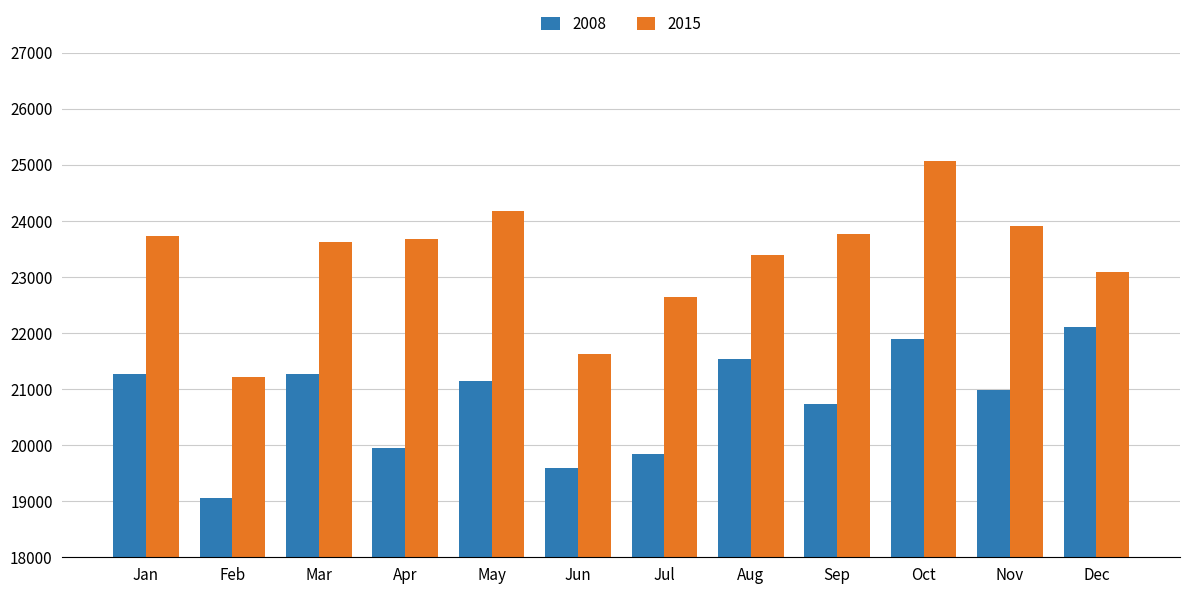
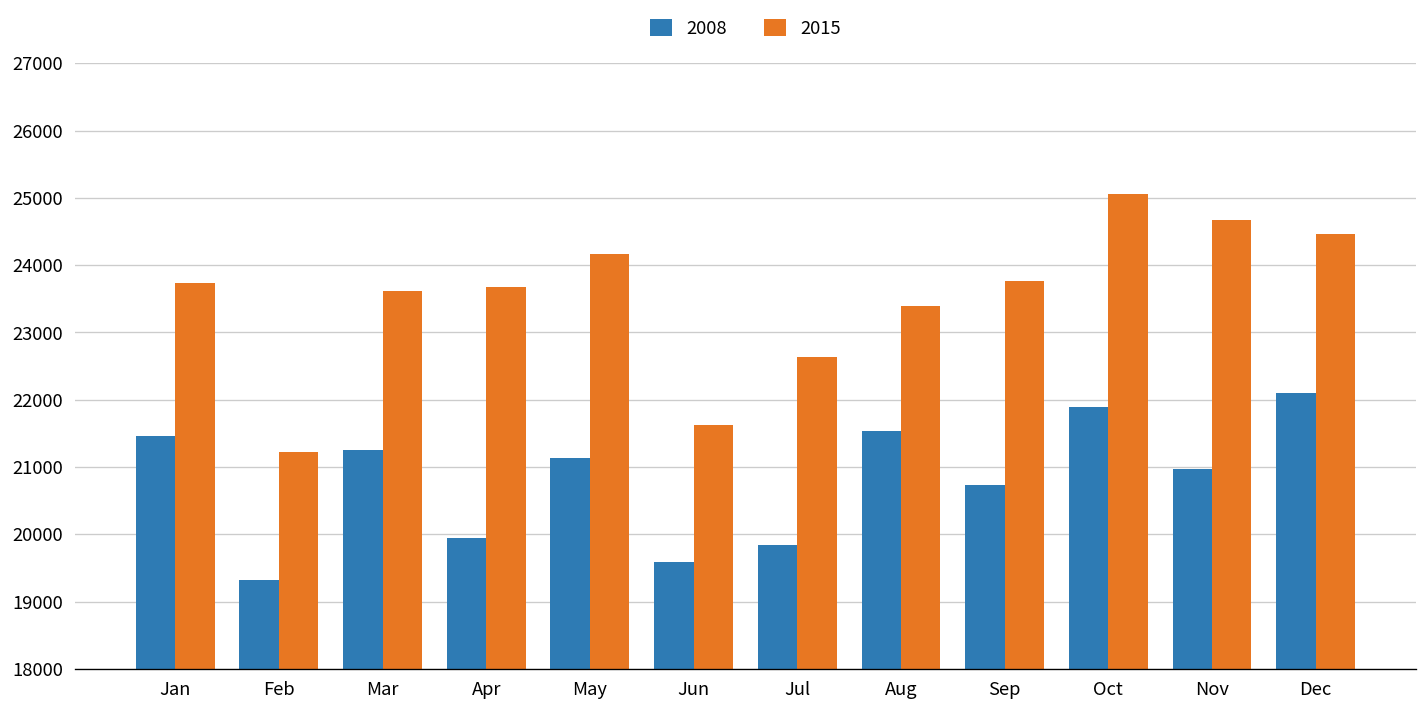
2008, Jan: 21300 -> 21500
2008, Feb: 19100 -> 19300
2015, Nov: 23900 -> 24700
2015, Dec: 23100 -> 24500
